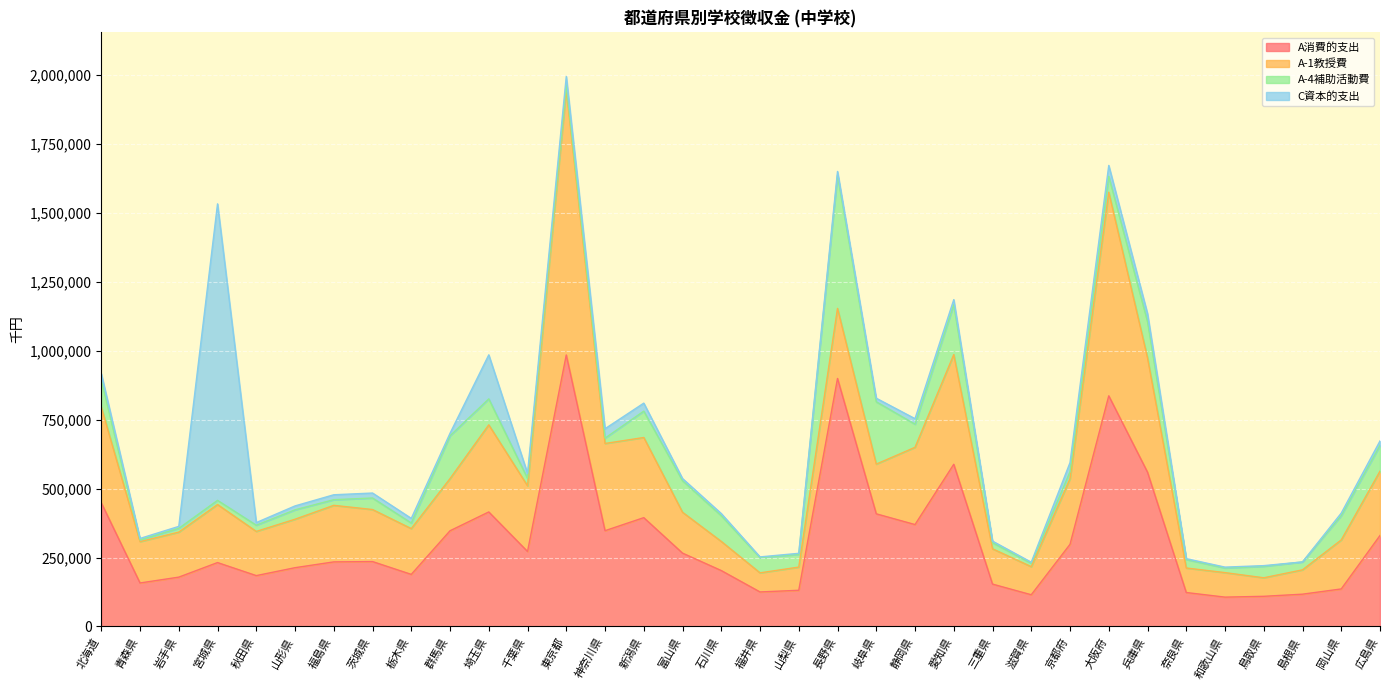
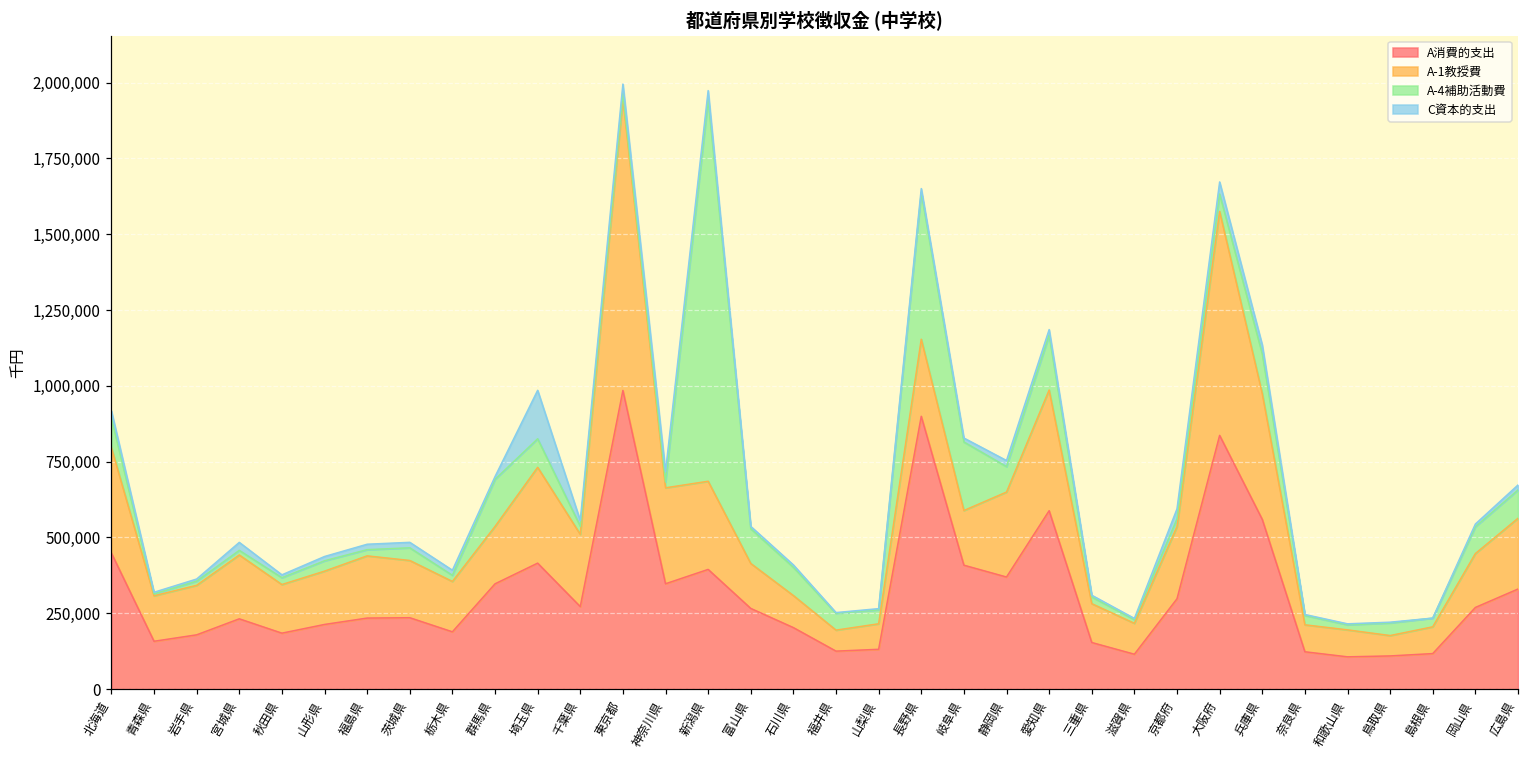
C資本的支出, 宮城県: 1,080,000 -> 30,000
A-4補助活動費, 新潟県: 100,000 -> 1,260,000
A消費的支出, 岡山県: 140,000 -> 270,000
